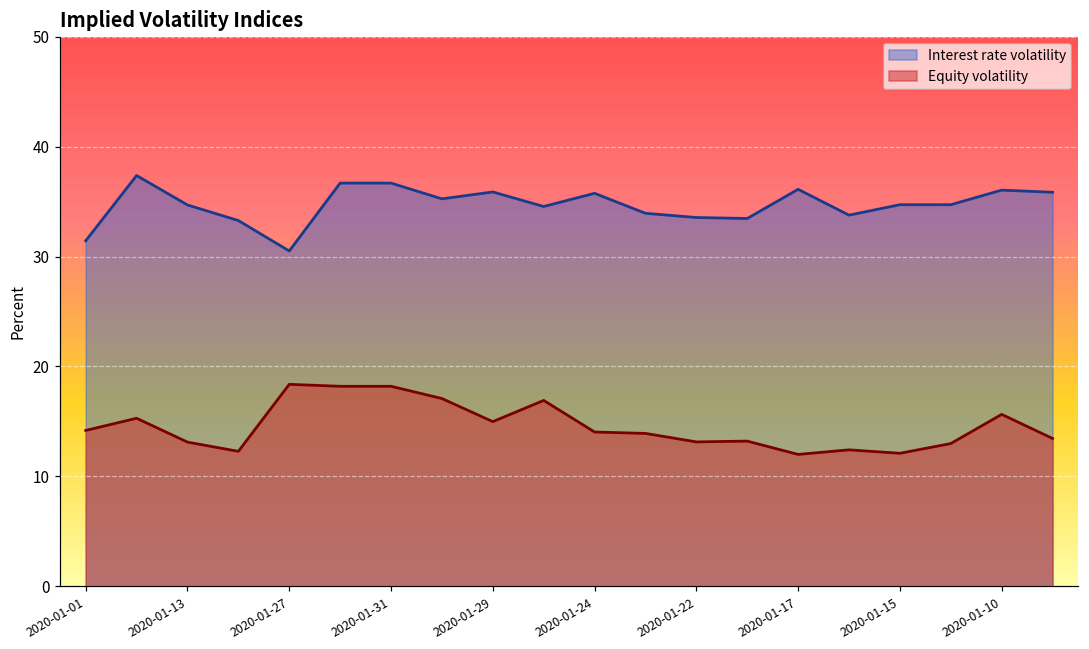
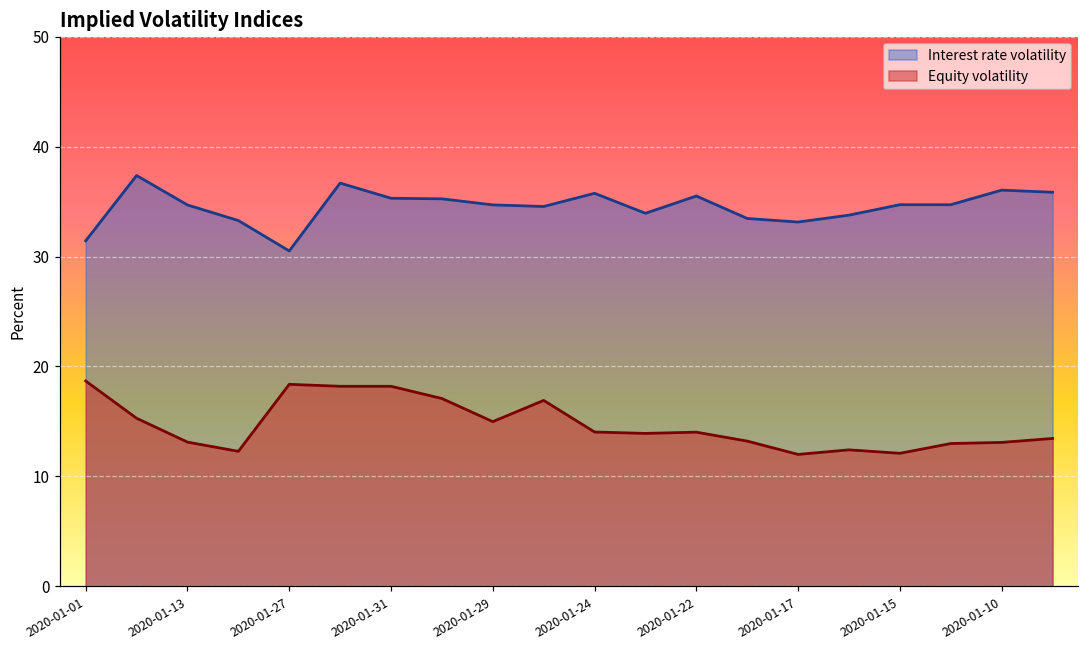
Equity volatility, 2020-01-01: 14 -> 19
Interest rate volatility, 2020-01-31: 37 -> 35
Interest rate volatility, 2020-01-29: 36 -> 35
Interest rate volatility, 2020-01-22: 34 -> 36
Equity volatility, 2020-01-22: 13 -> 14
Interest rate volatility, 2020-01-17: 36 -> 33
Equity volatility, 2020-01-10: 16 -> 13
